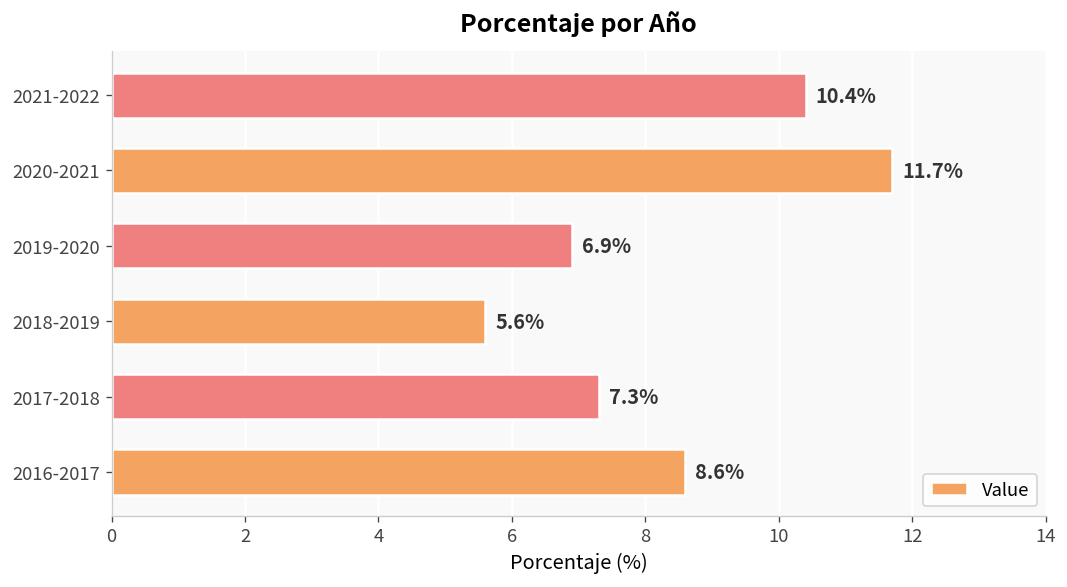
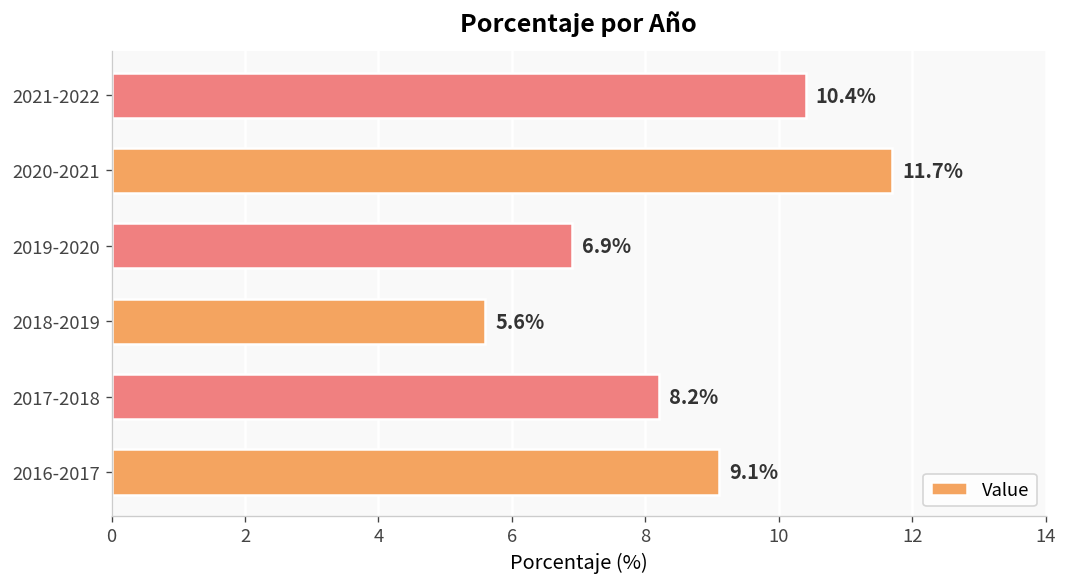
2017-2018: 7.3% -> 8.2%
2016-2017: 8.6% -> 9.1%
